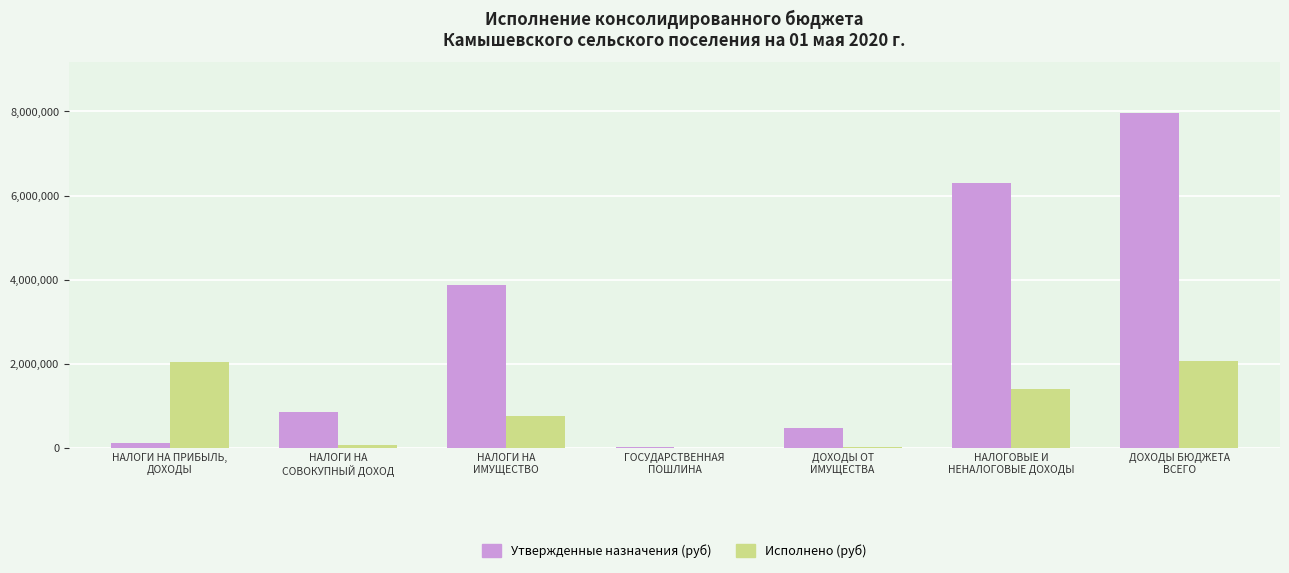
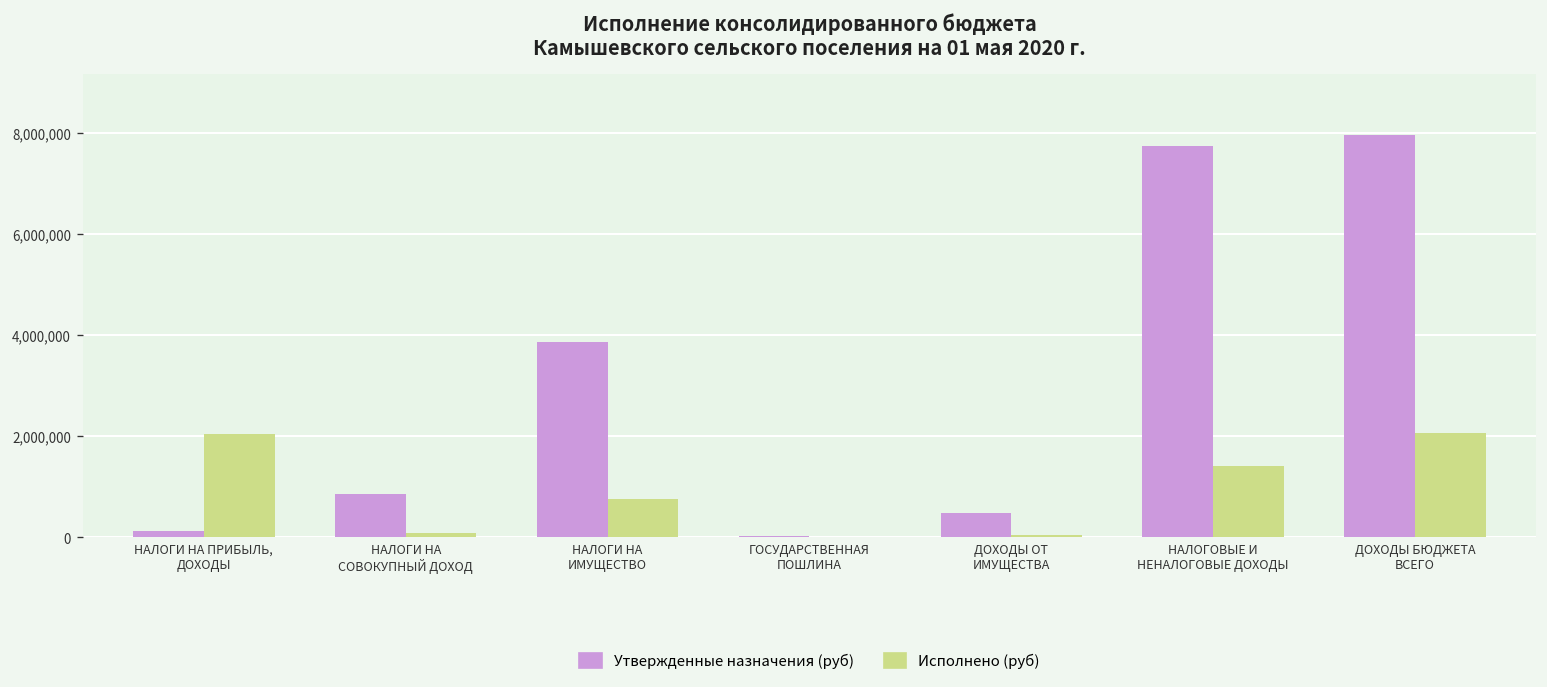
Утвержденные назначения (руб), НАЛОГОВЫЕ И НЕНАЛОГОВЫЕ ДОХОДЫ: 6,300,000 -> 7,700,000
